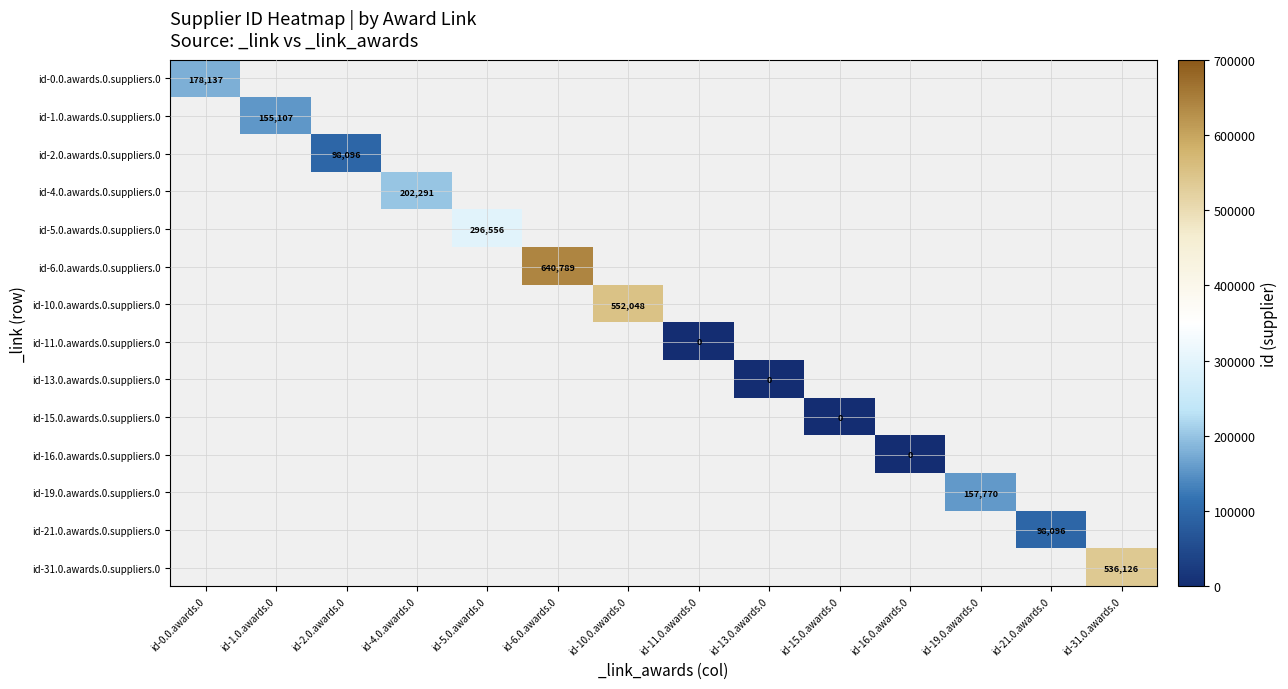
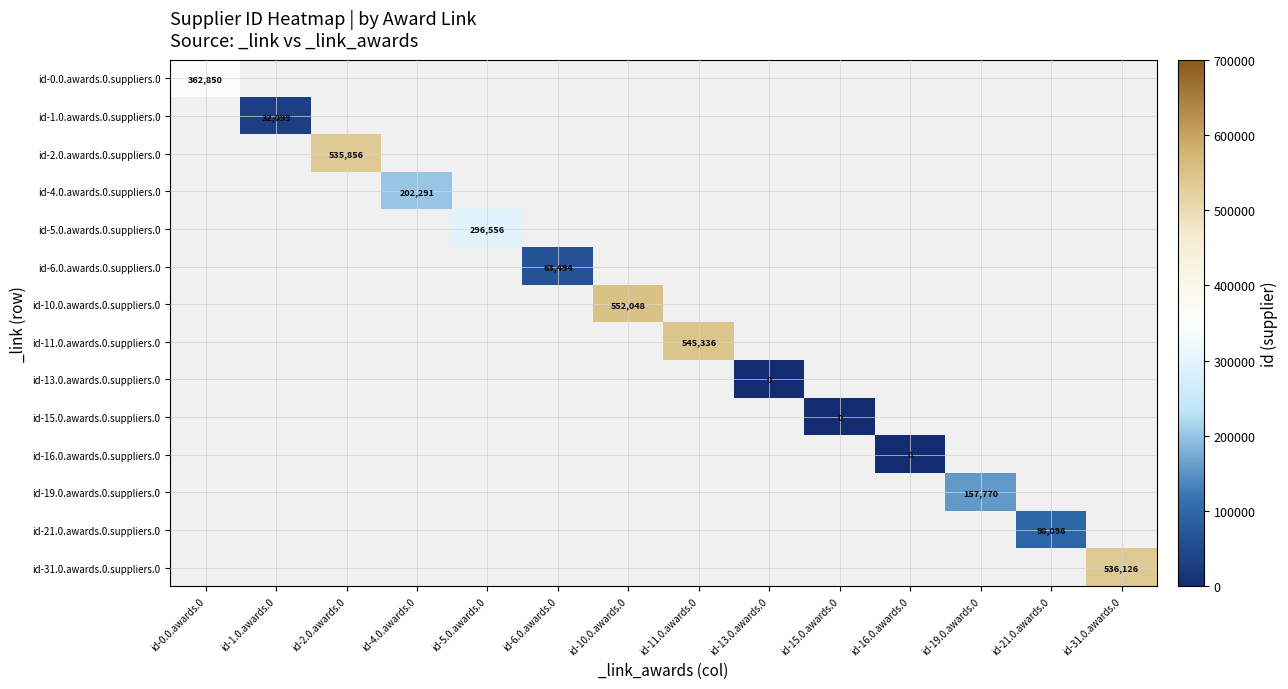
id-0.0.awards.0.suppliers.0, id-0.0.awards.0: 178,137 -> 362,850
id-1.0.awards.0.suppliers.0, id-1.0.awards.0: 155,107 -> 32,099
id-2.0.awards.0.suppliers.0, id-2.0.awards.0: 98,096 -> 535,856
id-6.0.awards.0.suppliers.0, id-6.0.awards.0: 640,789 -> 63,494
id-11.0.awards.0.suppliers.0, id-11.0.awards.0: 0 -> 545,336
